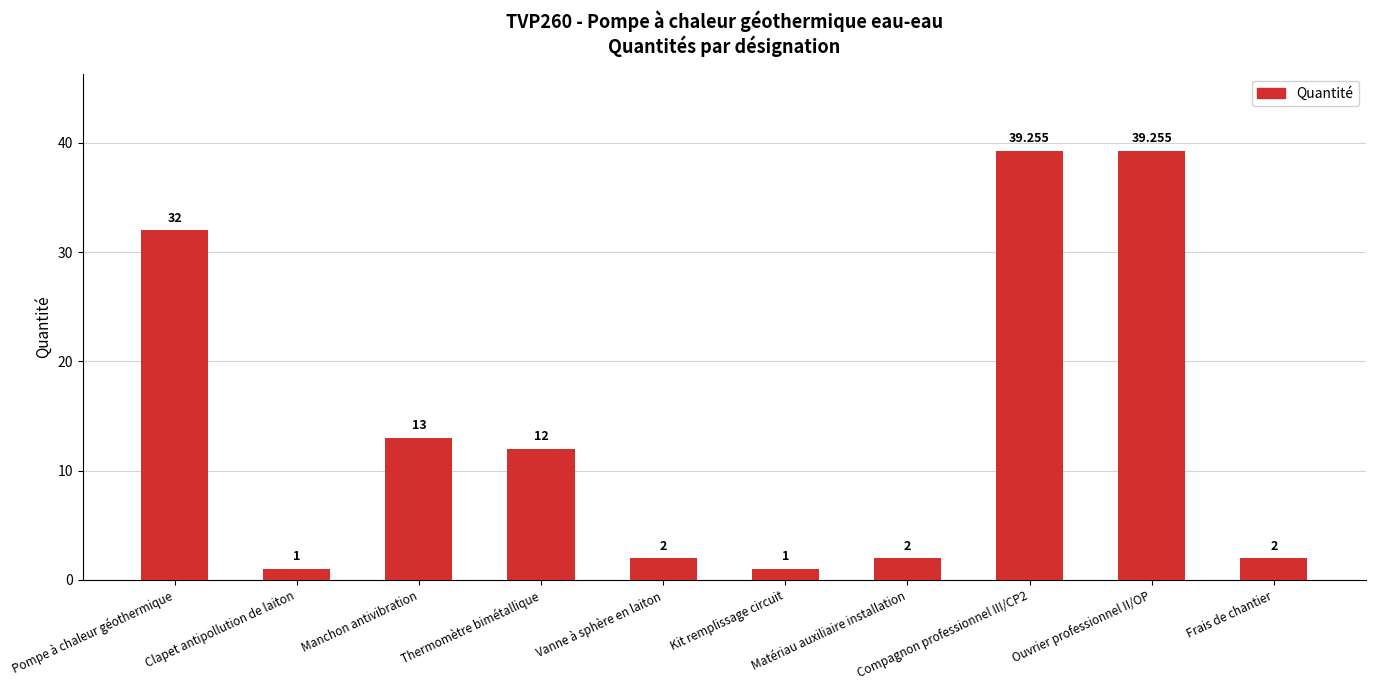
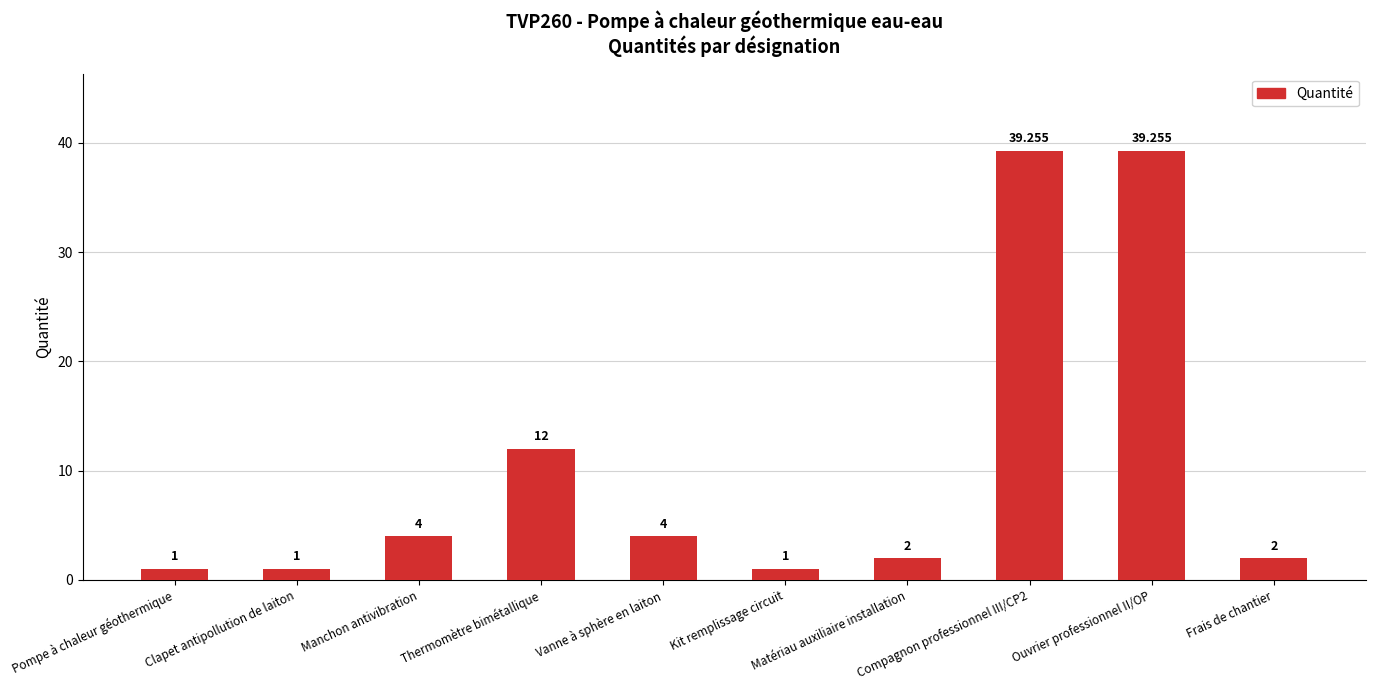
Pompe à chaleur géothermique: 32 -> 1
Manchon antivibration: 13 -> 4
Vanne à sphère en laiton: 2 -> 4
